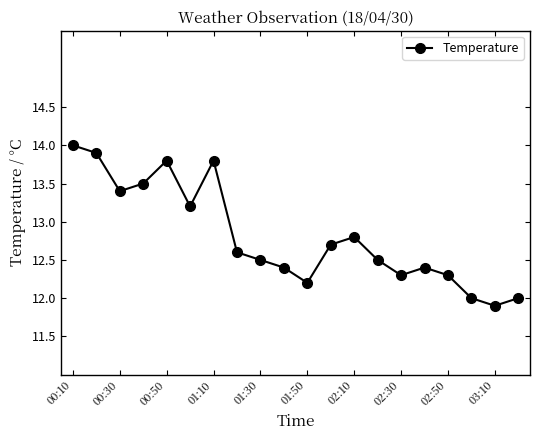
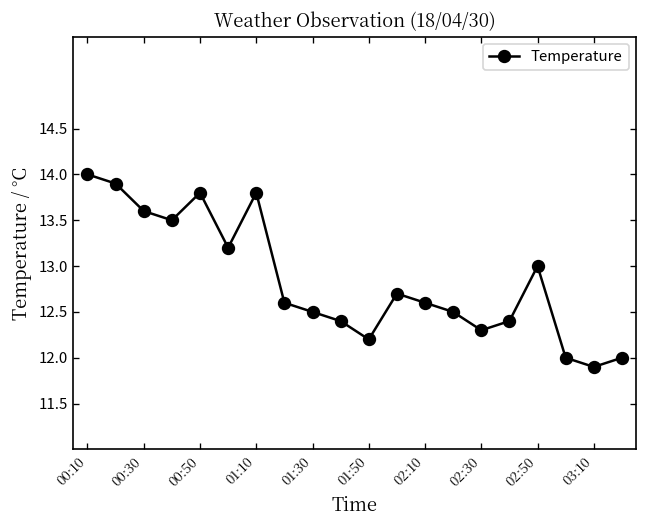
00:30: 13.4 -> 13.6
02:10: 12.8 -> 12.6
02:50: 12.3 -> 13.0
